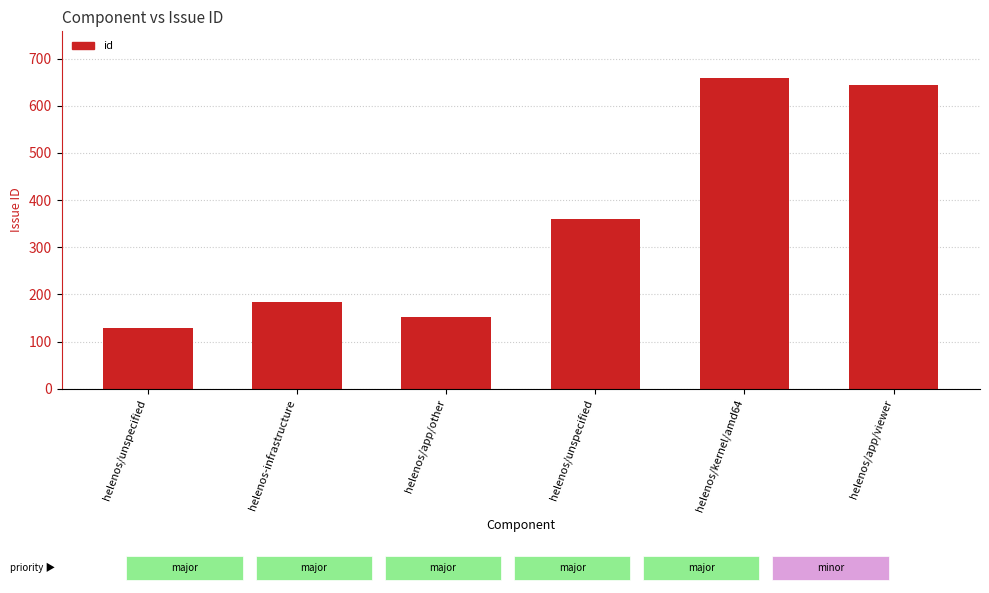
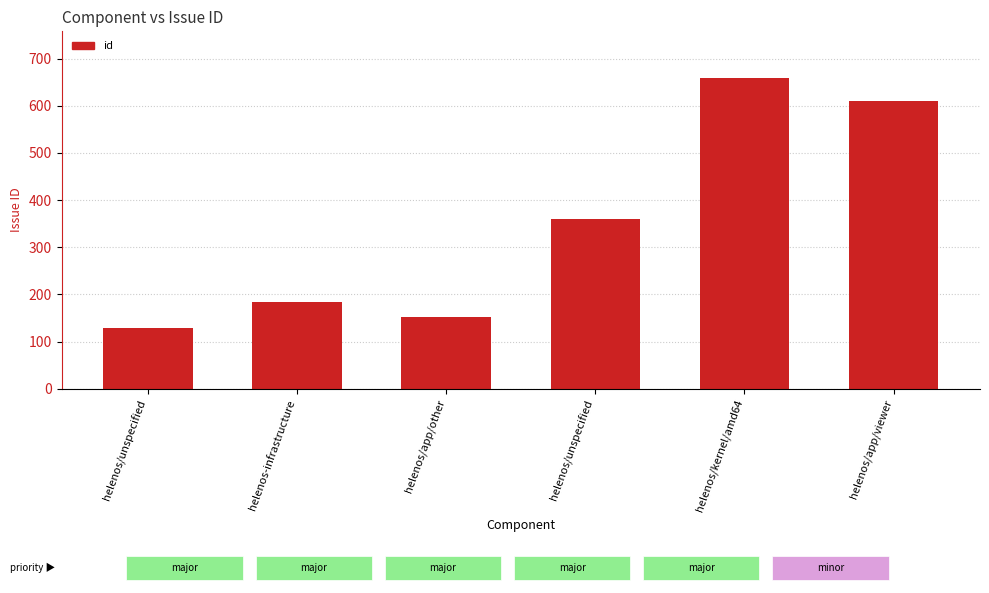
helenos/app/viewer: 650 -> 610
